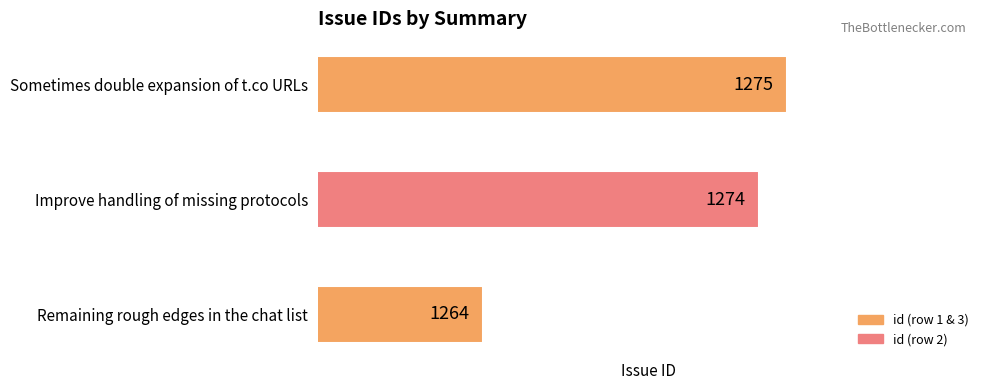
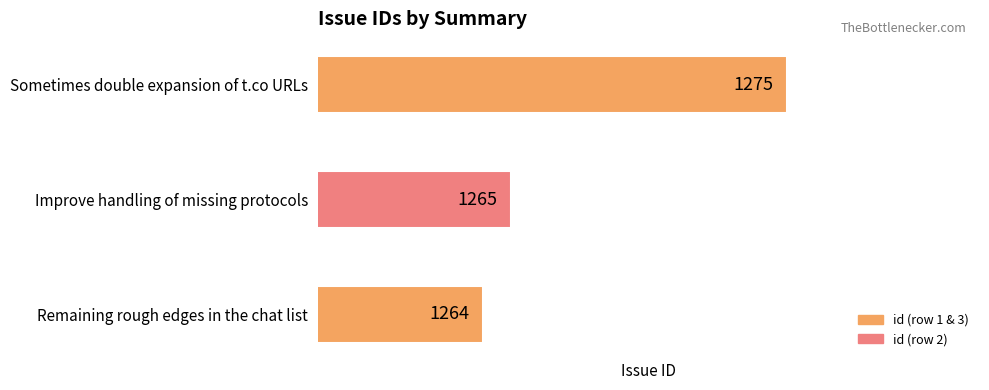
Improve handling of missing protocols: 1274 -> 1265
